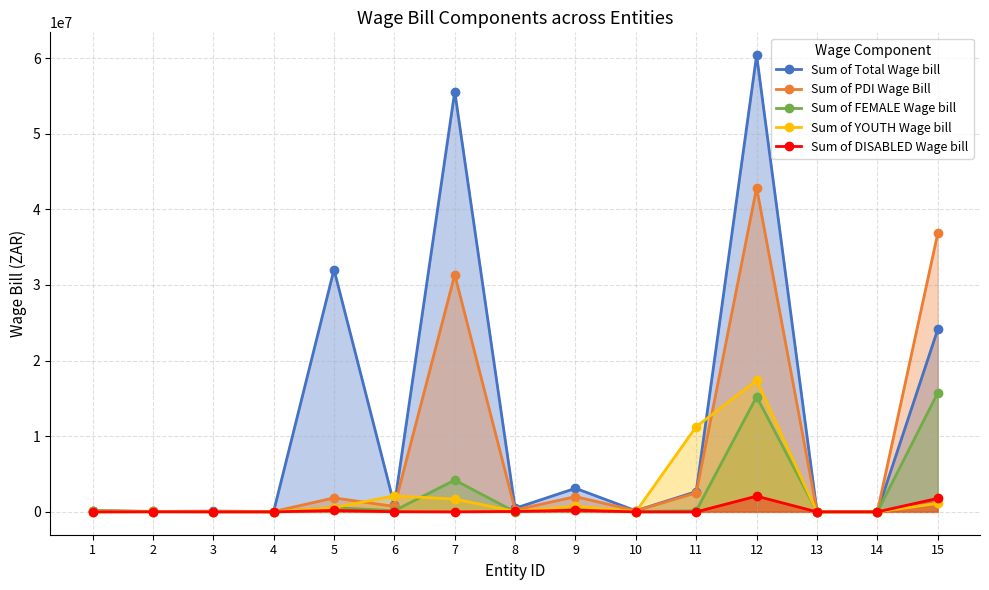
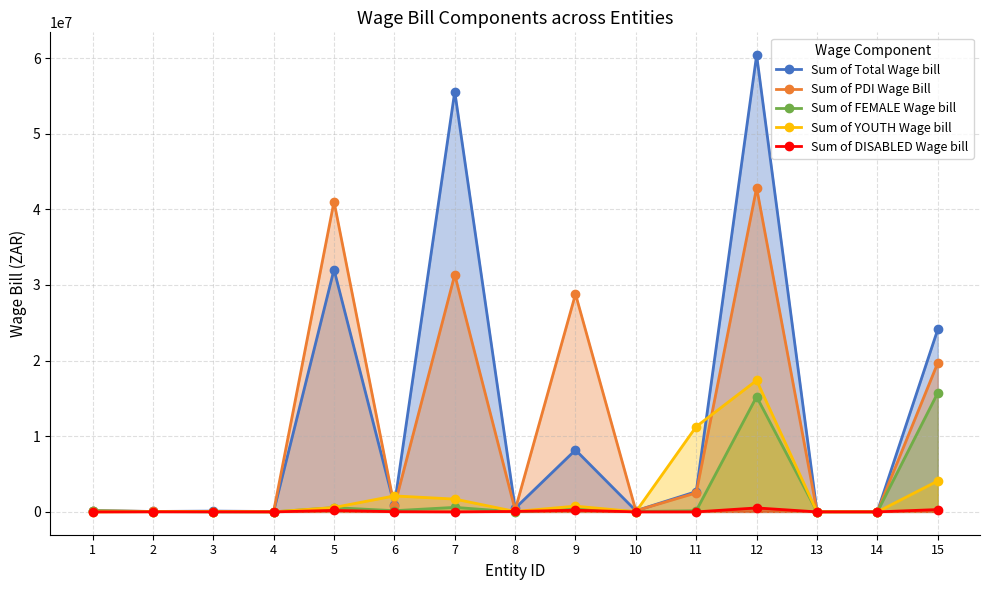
Sum of PDI Wage Bill, 5: 2000000 -> 41000000
Sum of FEMALE Wage bill, 7: 4000000 -> 1000000
Sum of Total Wage bill, 9: 3000000 -> 8000000
Sum of PDI Wage Bill, 9: 2000000 -> 29000000
Sum of DISABLED Wage bill, 12: 2000000 -> 1000000
Sum of PDI Wage Bill, 15: 37000000 -> 20000000
Sum of YOUTH Wage bill, 15: 1000000 -> 4000000
Sum of DISABLED Wage bill, 15: 2000000 -> 0
